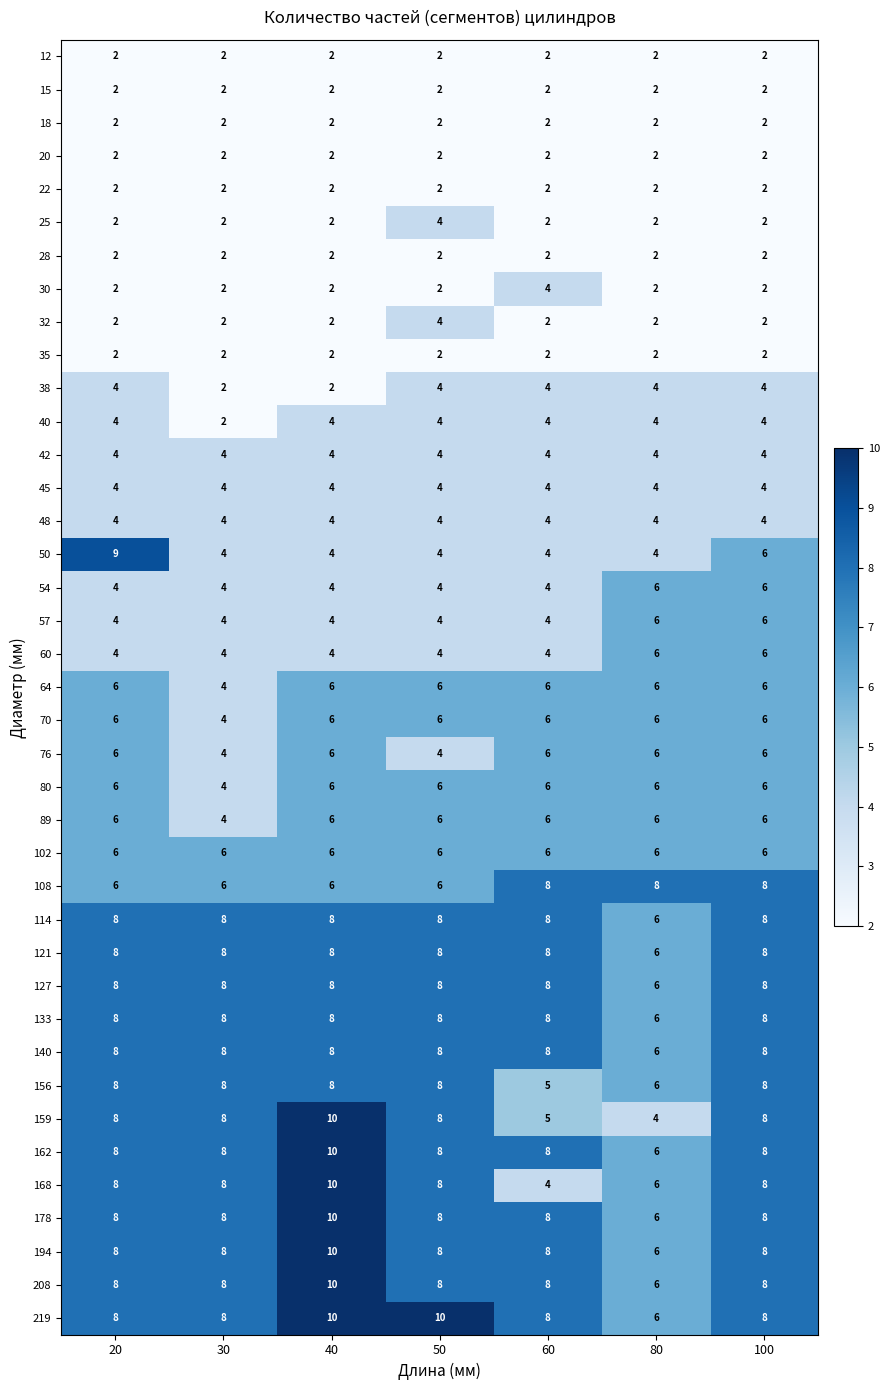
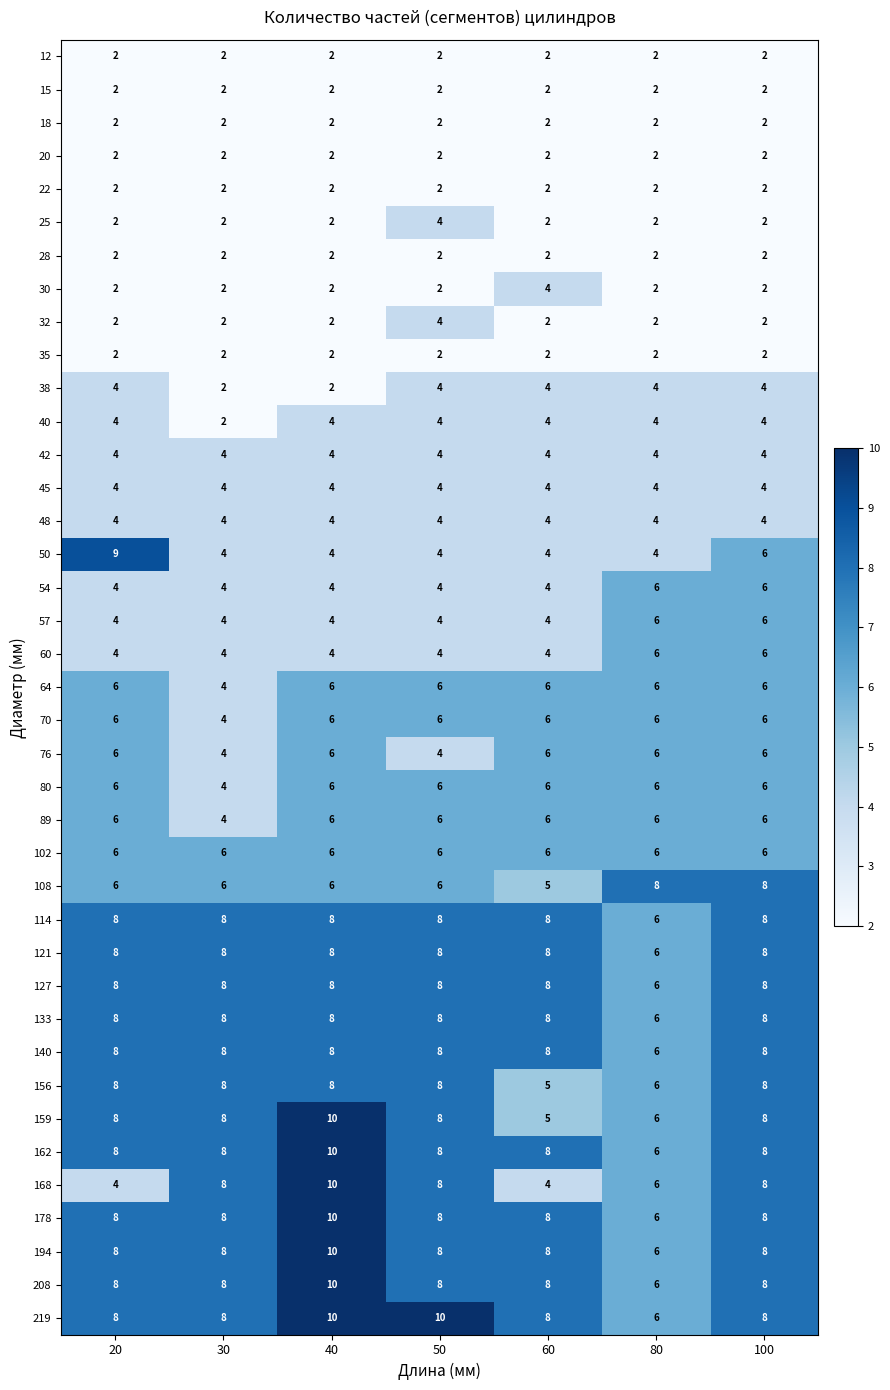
108, 60: 8 -> 5
159, 80: 4 -> 6
168, 20: 8 -> 4
